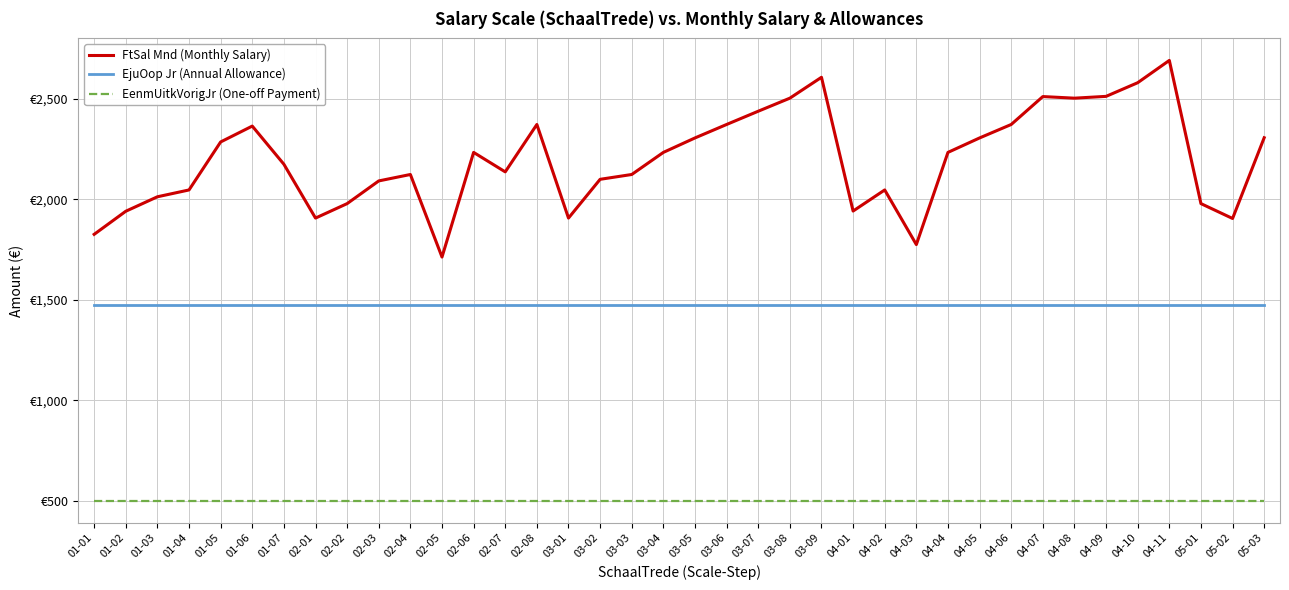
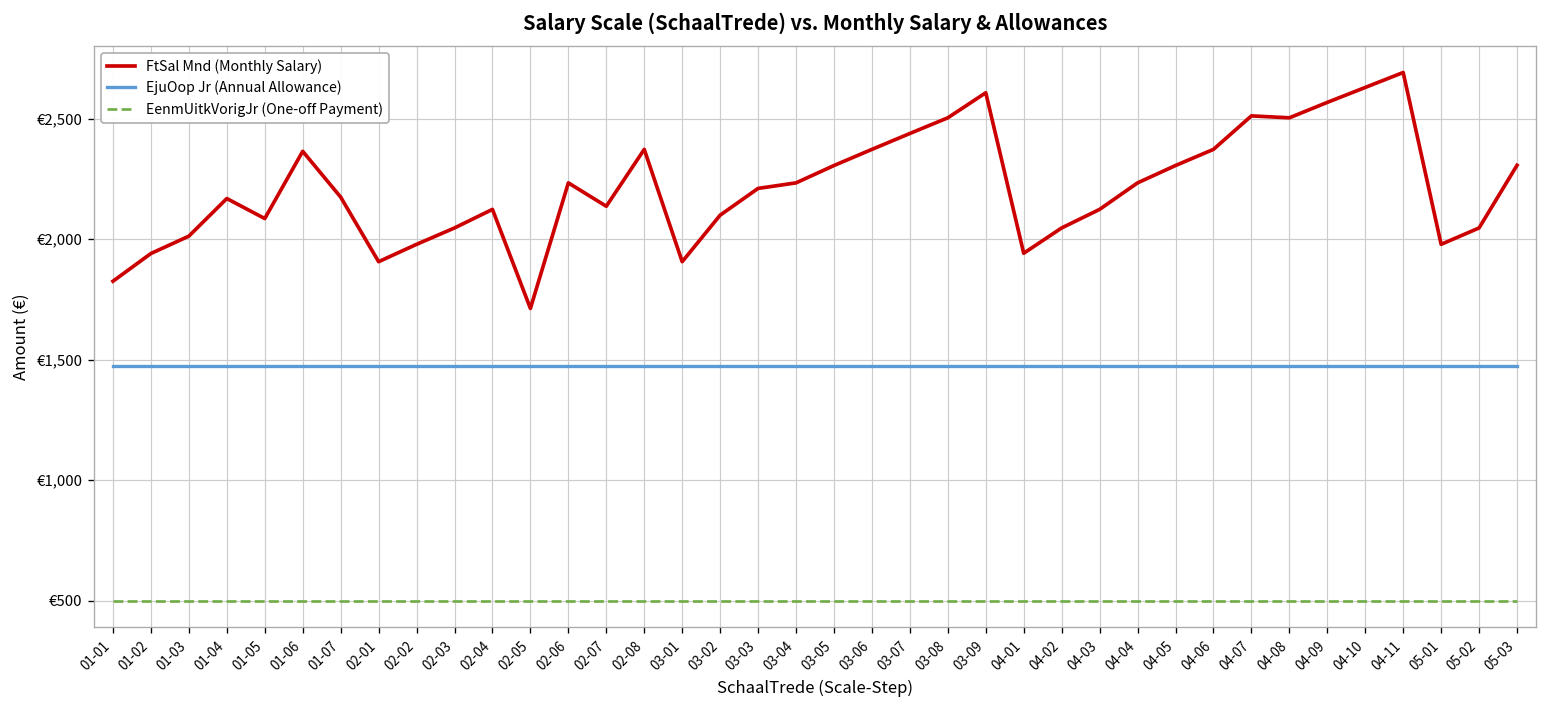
FtSal Mnd (Monthly Salary), 01-04: €2,050 -> €2,170
FtSal Mnd (Monthly Salary), 01-05: €2,290 -> €2,090
FtSal Mnd (Monthly Salary), 02-03: €2,090 -> €2,050
FtSal Mnd (Monthly Salary), 03-03: €2,120 -> €2,210
FtSal Mnd (Monthly Salary), 04-03: €1,780 -> €2,120
FtSal Mnd (Monthly Salary), 04-09: €2,510 -> €2,570
FtSal Mnd (Monthly Salary), 04-10: €2,580 -> €2,630
FtSal Mnd (Monthly Salary), 05-02: €1,910 -> €2,050
